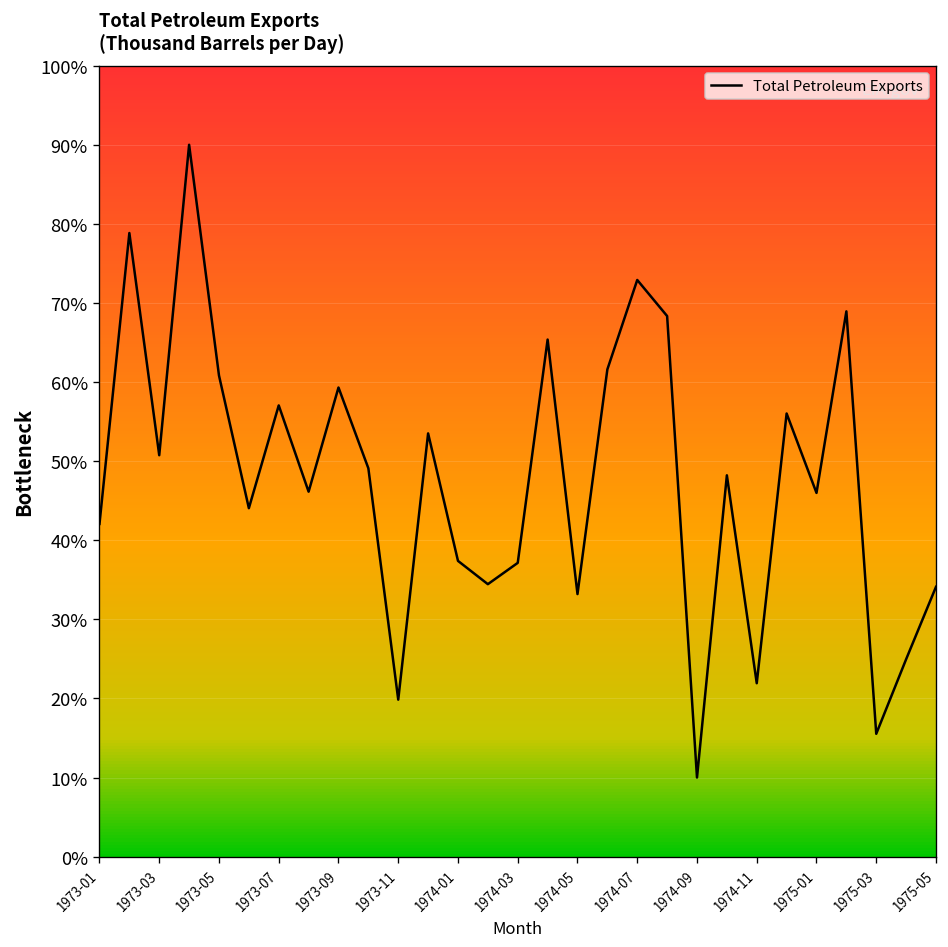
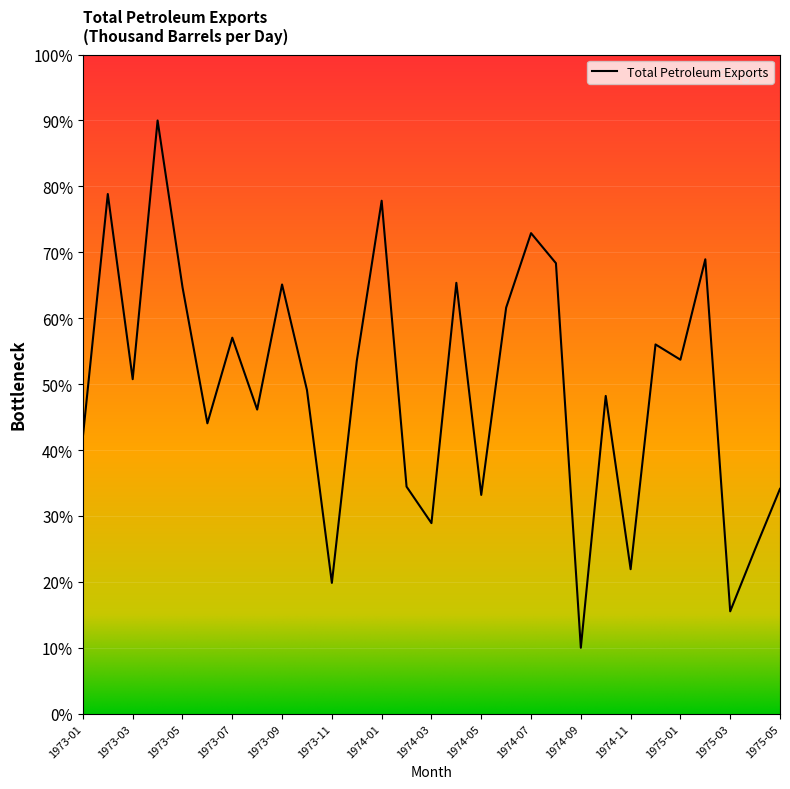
1973-05: 61% -> 65%
1973-09: 59% -> 65%
1974-01: 37% -> 78%
1974-03: 37% -> 29%
1975-01: 46% -> 54%
